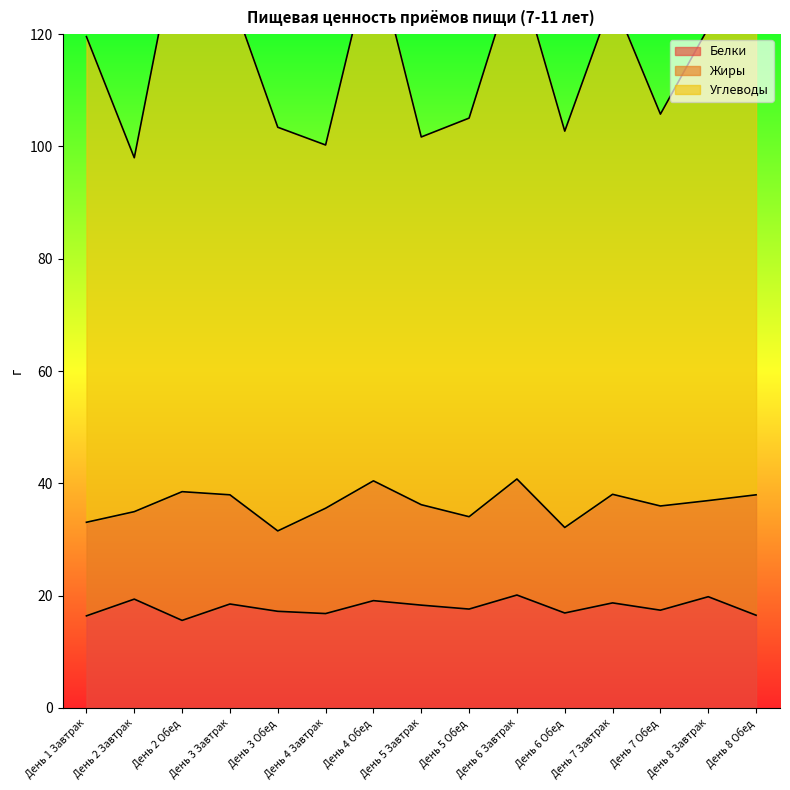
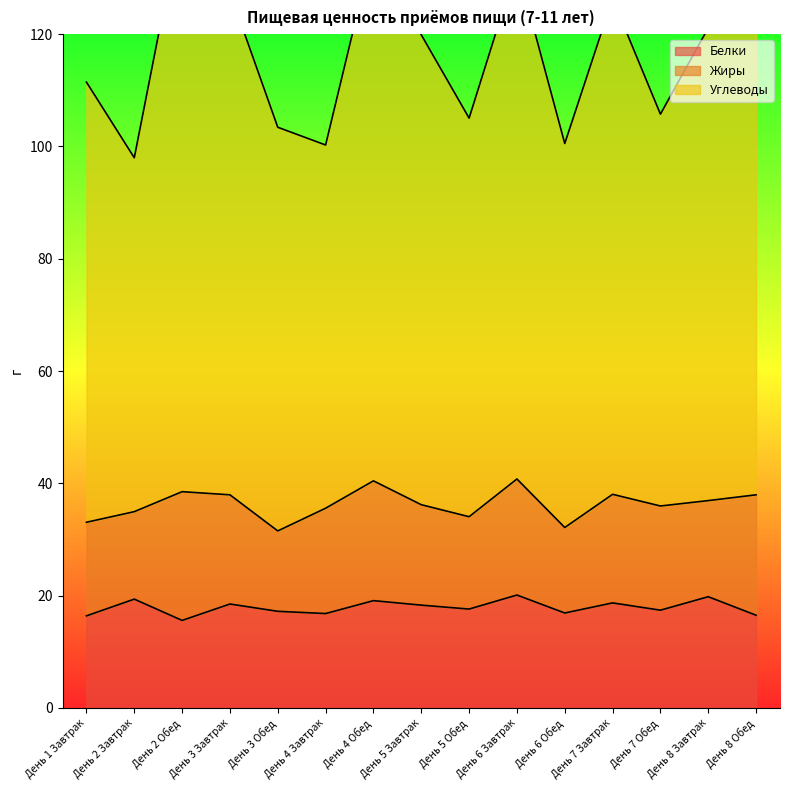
Углеводы, День 1 Завтрак: 87 -> 78
Углеводы, День 5 Завтрак: 66 -> 84
Углеводы, День 6 Обед: 71 -> 68
